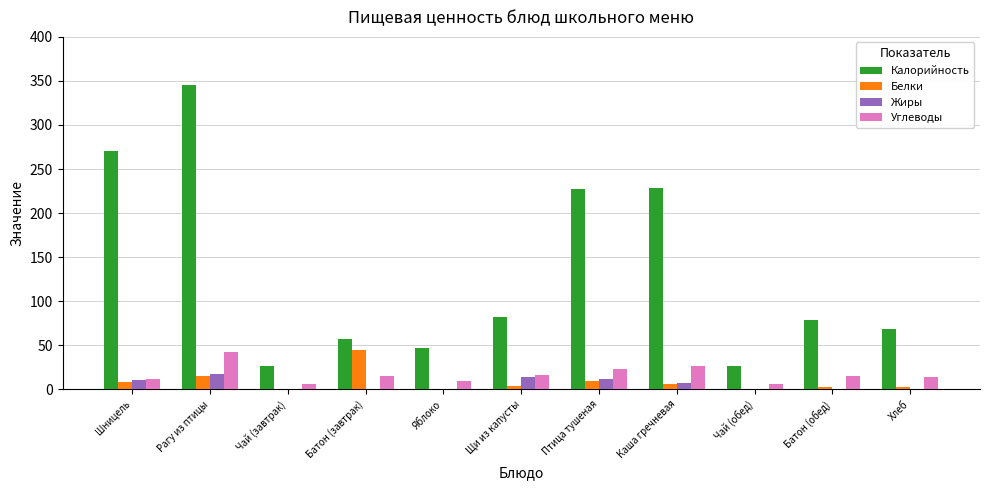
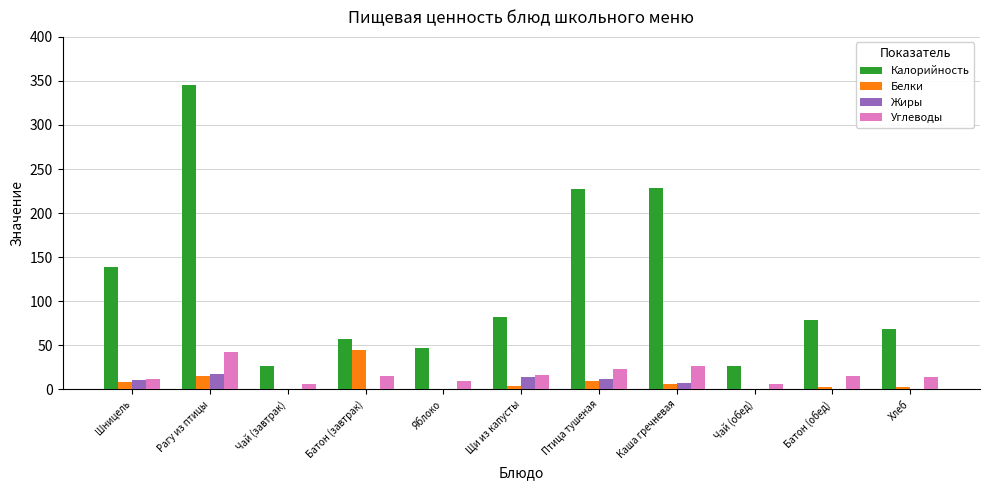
Калорийность, Шницель: 270 -> 140
